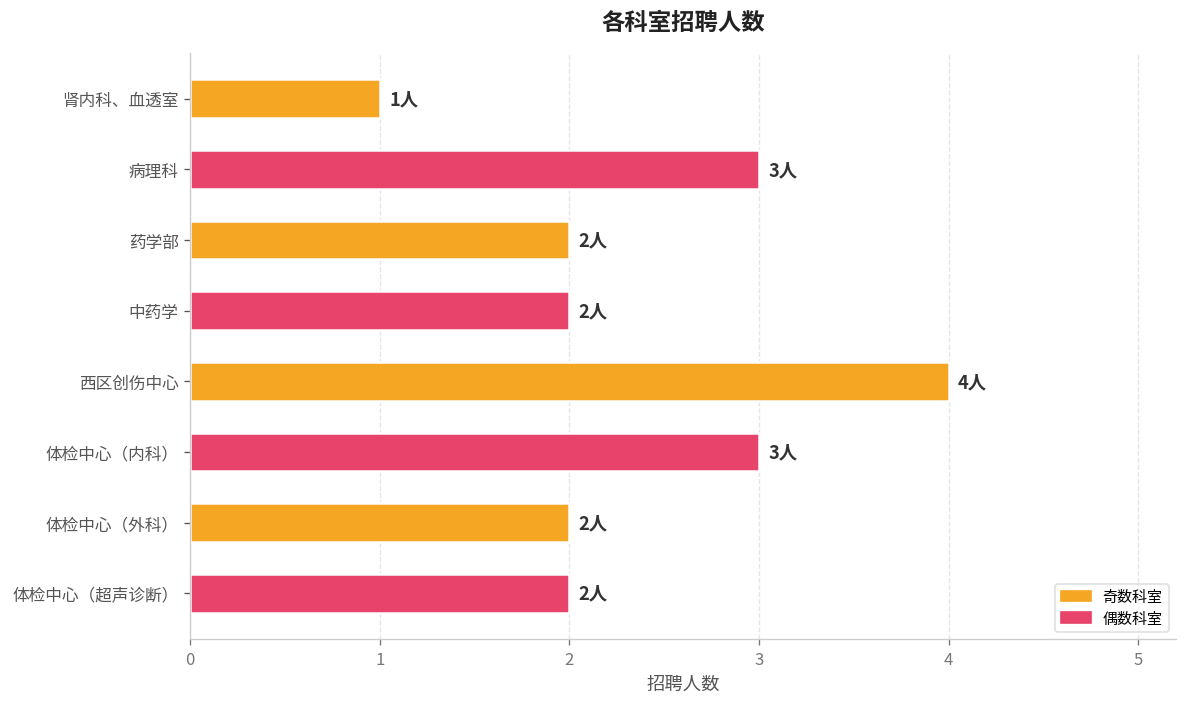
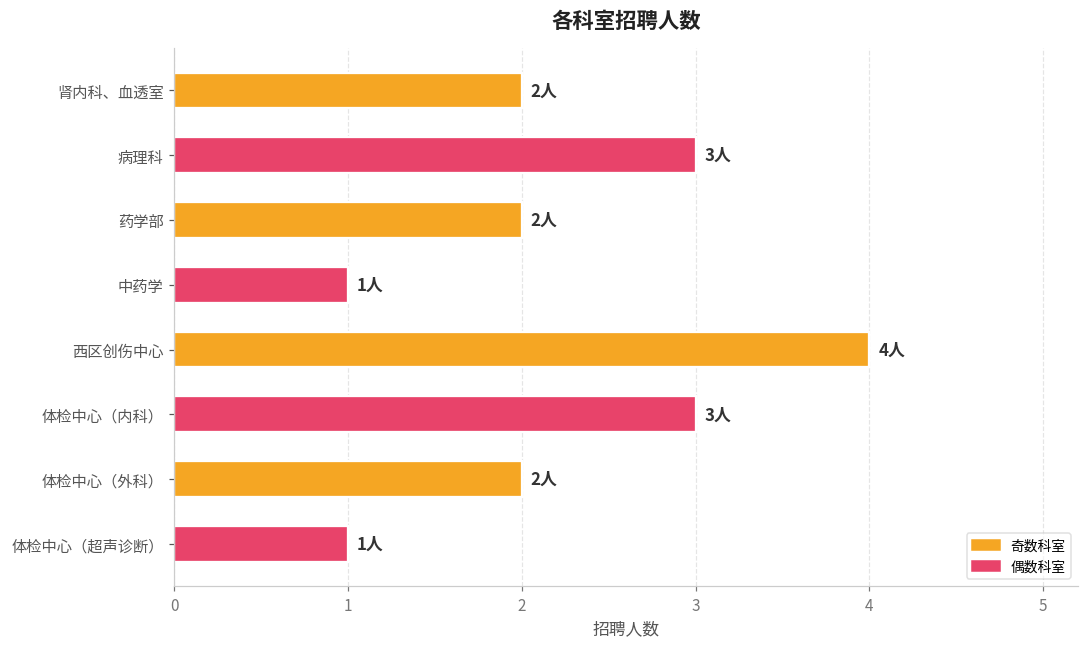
肾内科、血透室: 1人 -> 2人
中药学: 2人 -> 1人
体检中心（超声诊断）: 2人 -> 1人
